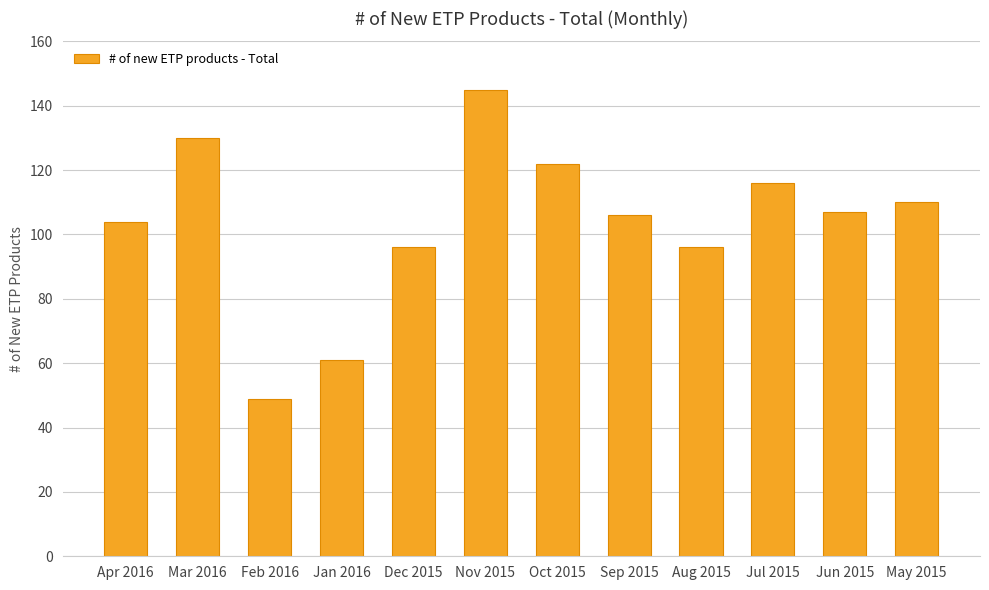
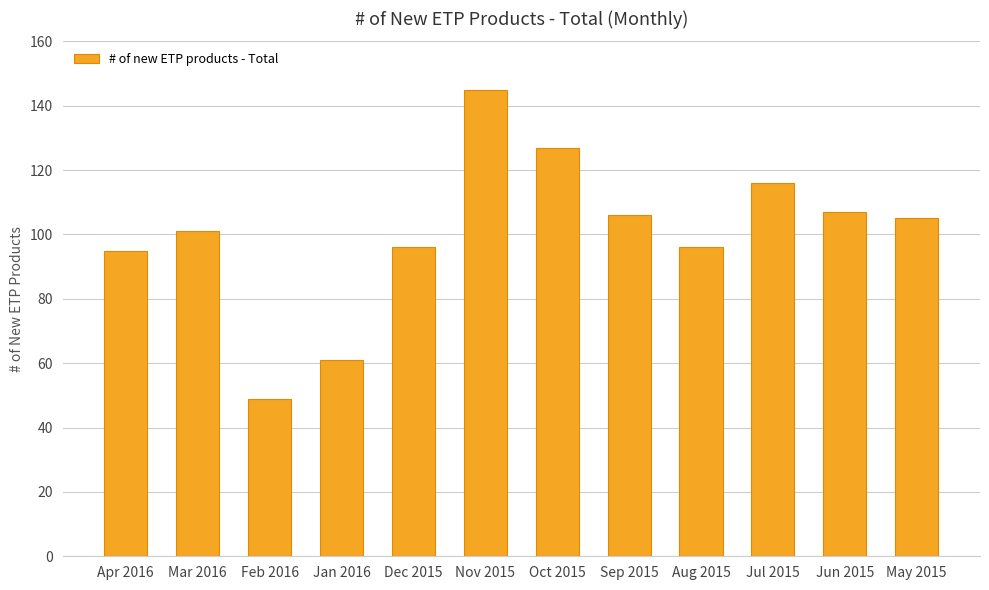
Apr 2016: 104 -> 95
Mar 2016: 130 -> 101
Oct 2015: 122 -> 127
May 2015: 110 -> 105
